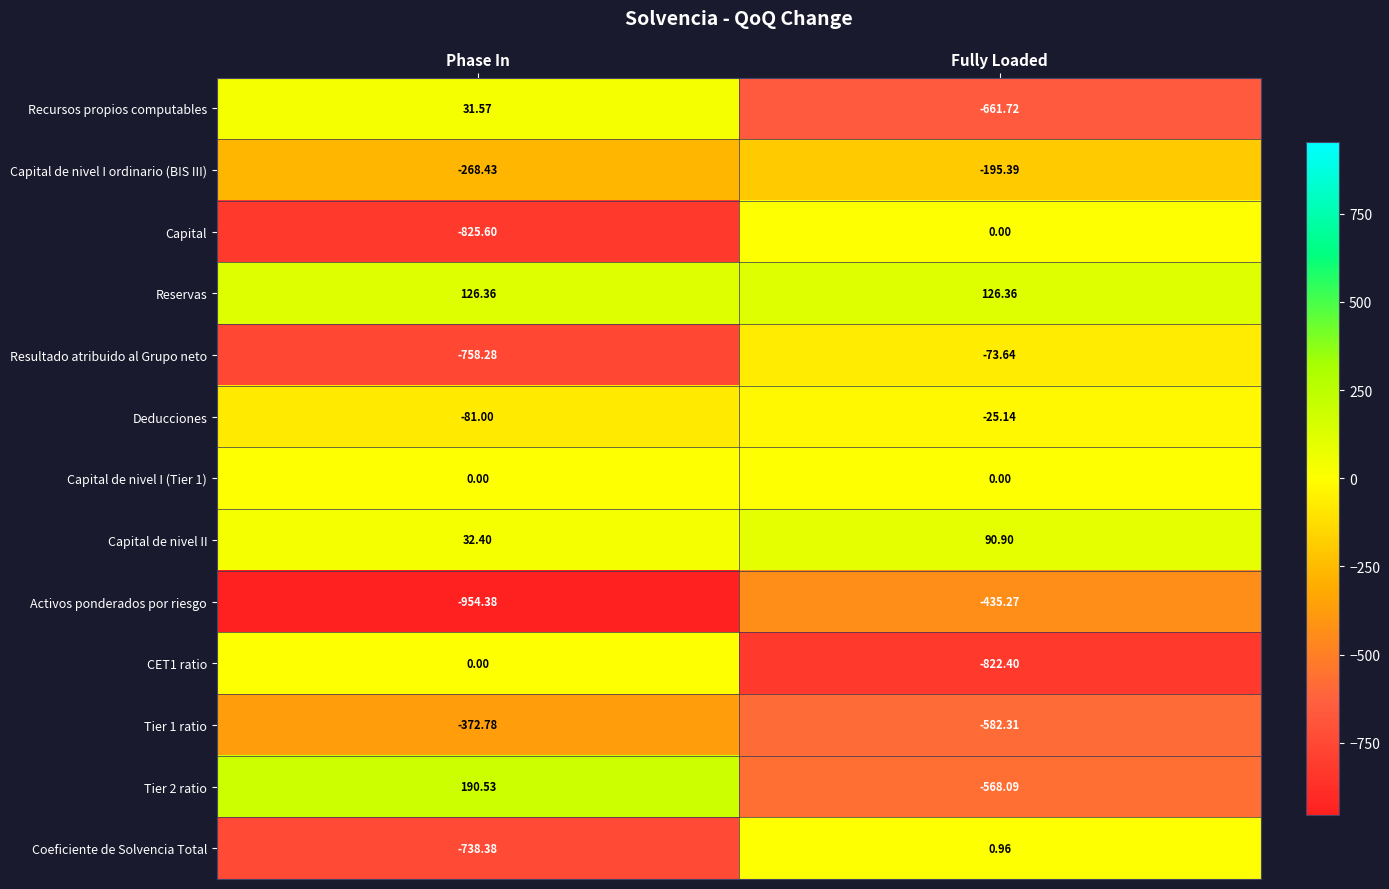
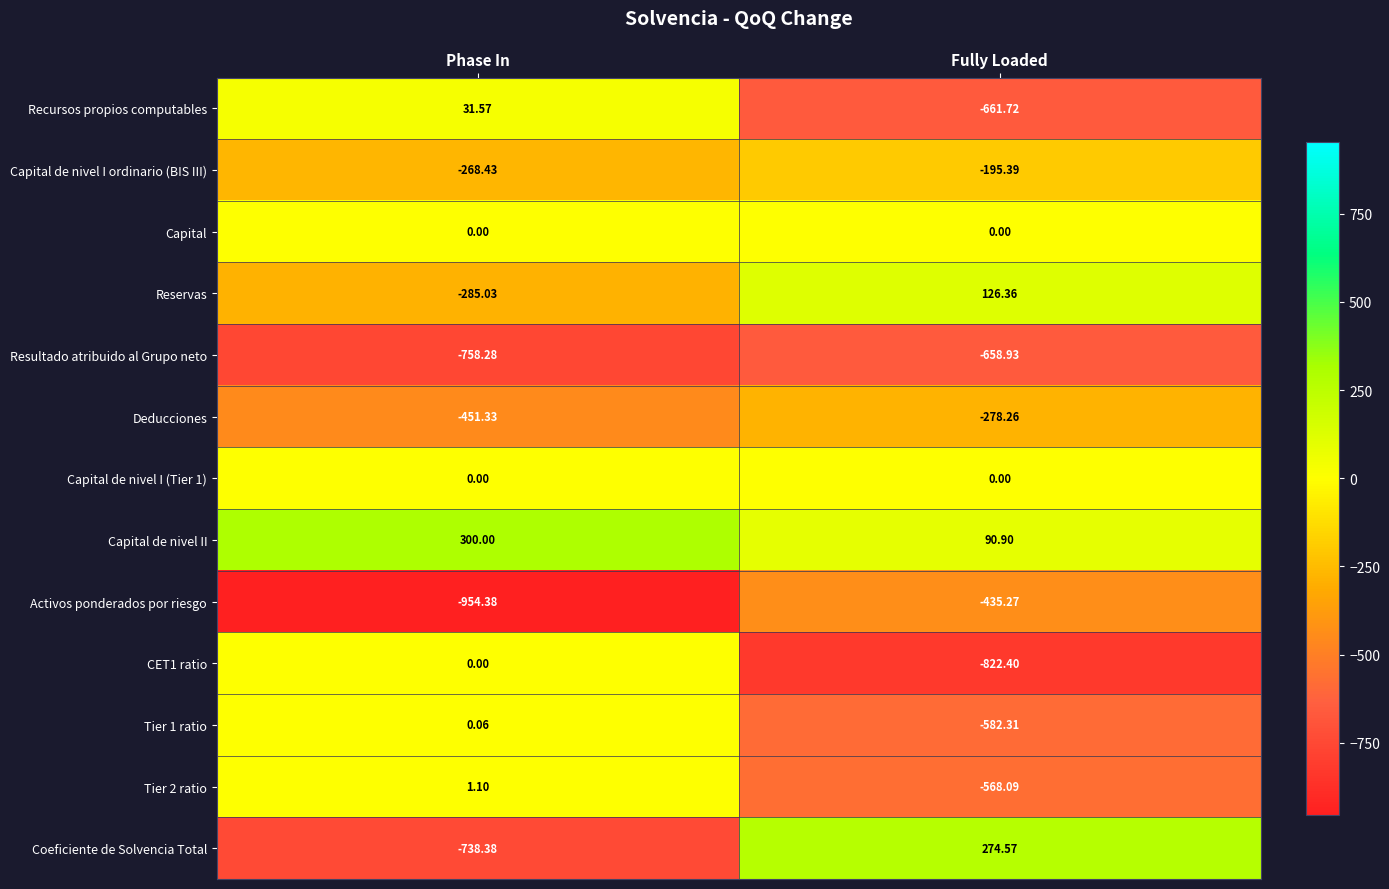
Capital, Phase In: -825.60 -> 0.00
Reservas, Phase In: 126.36 -> -285.03
Resultado atribuido al Grupo neto, Fully Loaded: -73.64 -> -658.93
Deducciones, Phase In: -81.00 -> -451.33
Deducciones, Fully Loaded: -25.14 -> -278.26
Capital de nivel II, Phase In: 32.40 -> 300.00
Tier 1 ratio, Phase In: -372.78 -> 0.06
Tier 2 ratio, Phase In: 190.53 -> 1.10
Coeficiente de Solvencia Total, Fully Loaded: 0.96 -> 274.57
